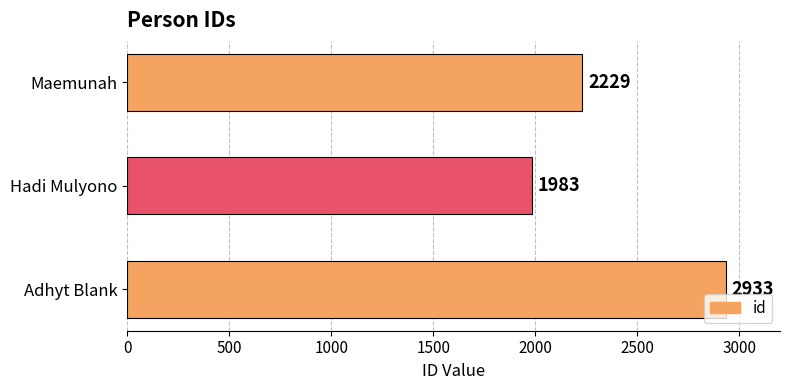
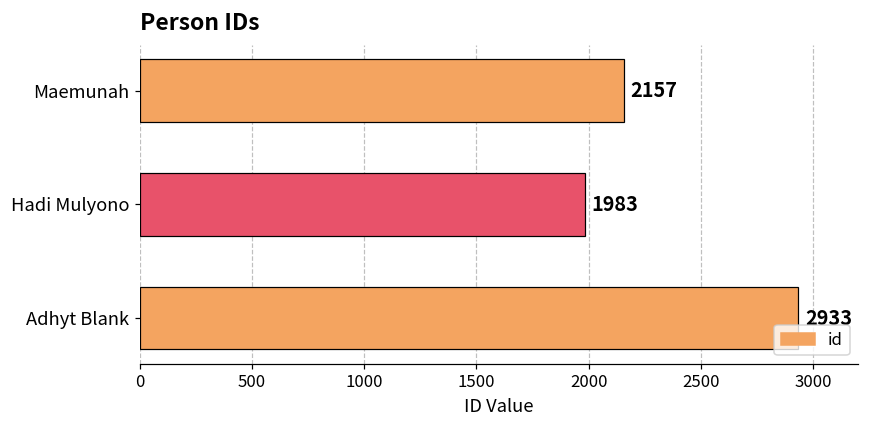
Maemunah: 2229 -> 2157
